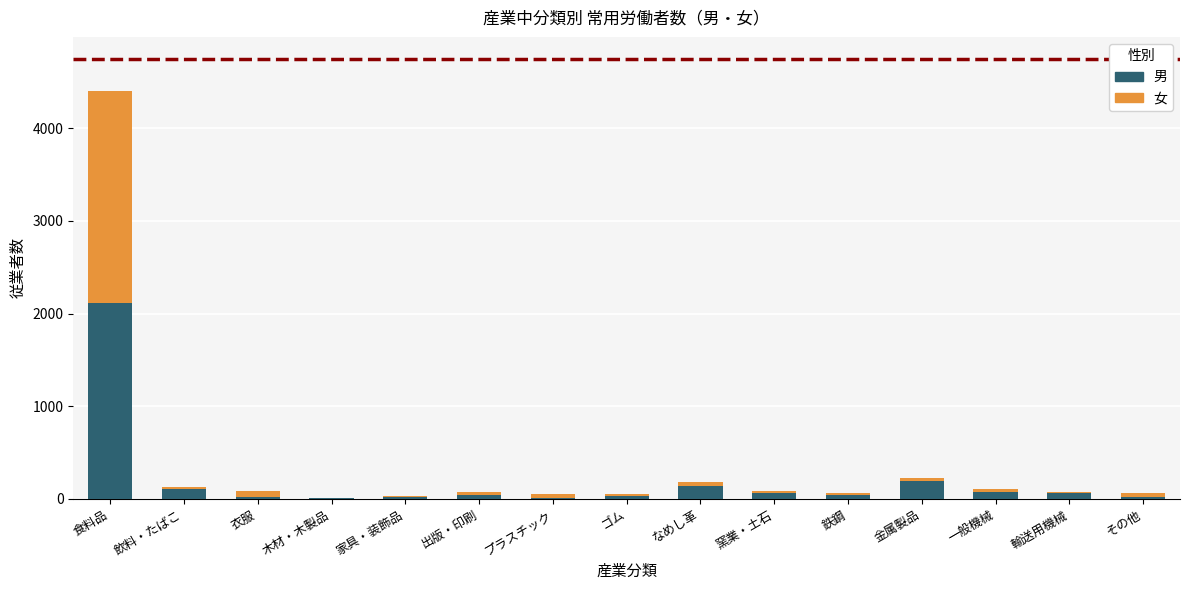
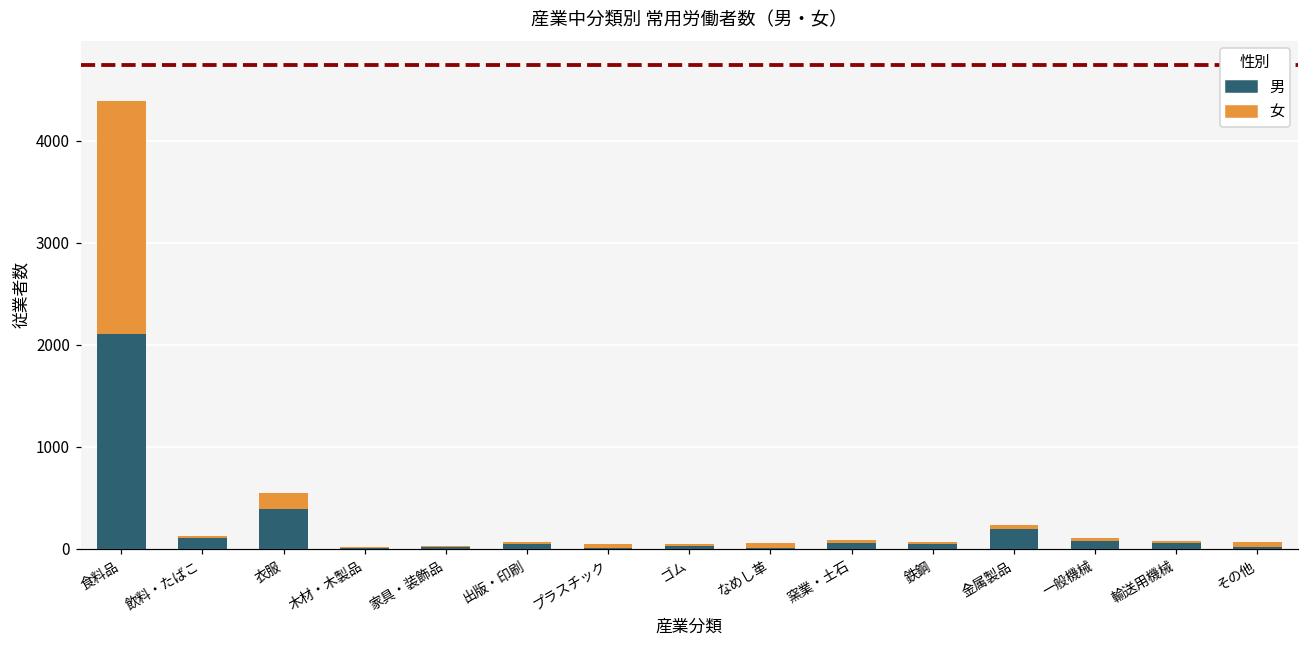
男, 衣服: 0 -> 400
女, 衣服: 100 -> 200
男, なめし革: 100 -> 0
